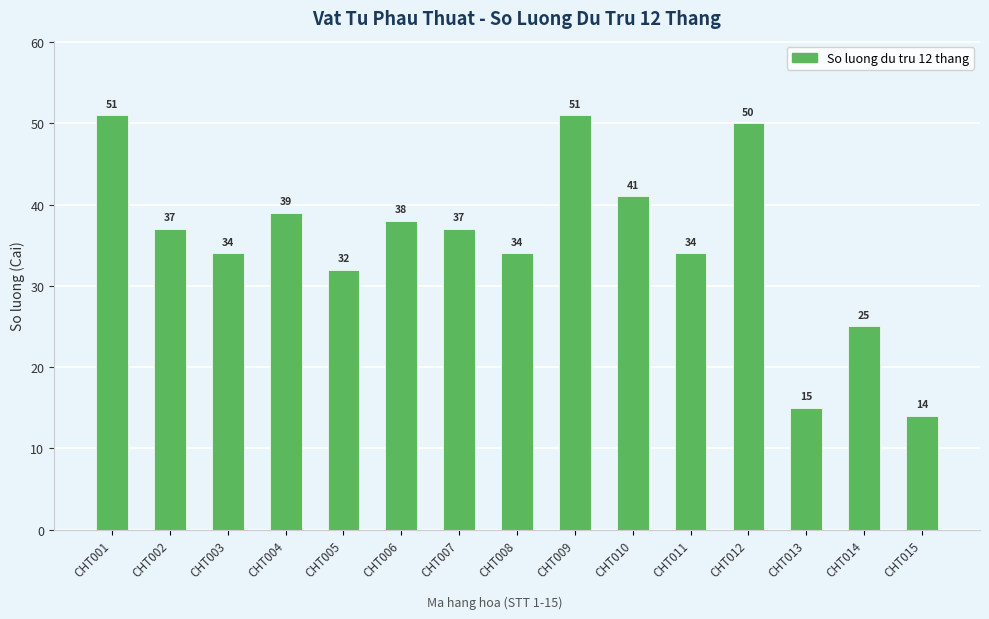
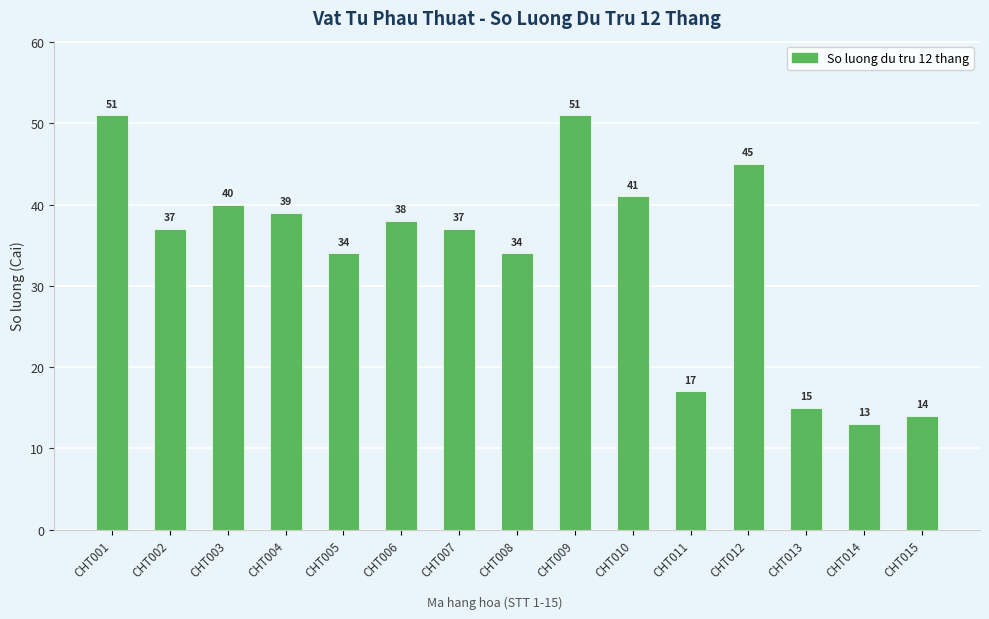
CHT003: 34 -> 40
CHT005: 32 -> 34
CHT011: 34 -> 17
CHT012: 50 -> 45
CHT014: 25 -> 13
